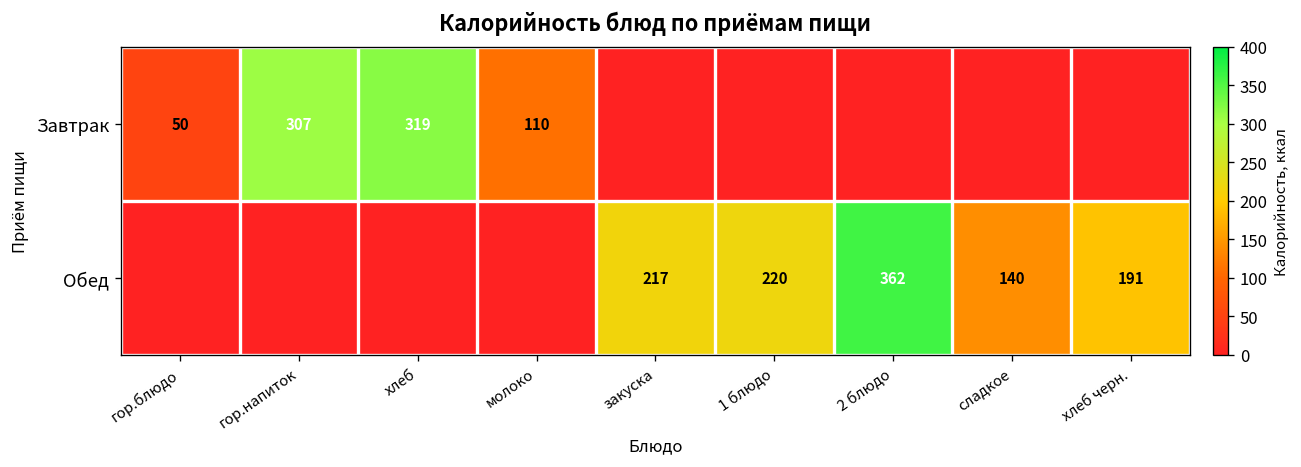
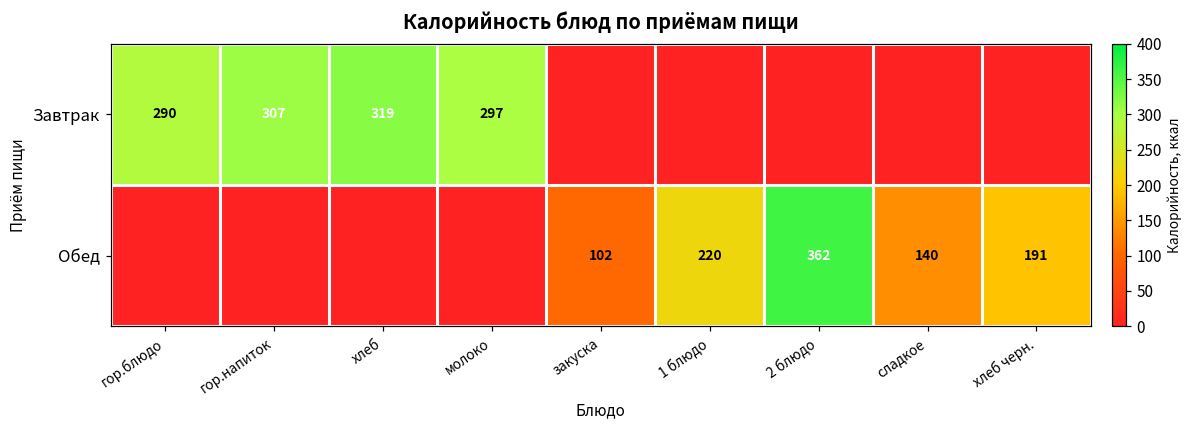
Завтрак, гор.блюдо: 50 -> 290
Завтрак, молоко: 110 -> 297
Обед, закуска: 217 -> 102
